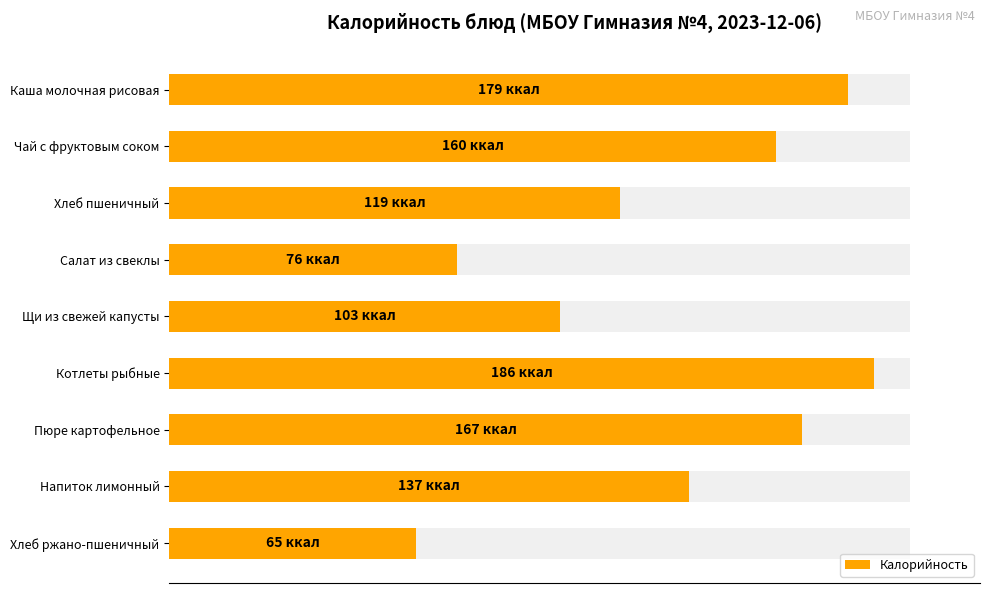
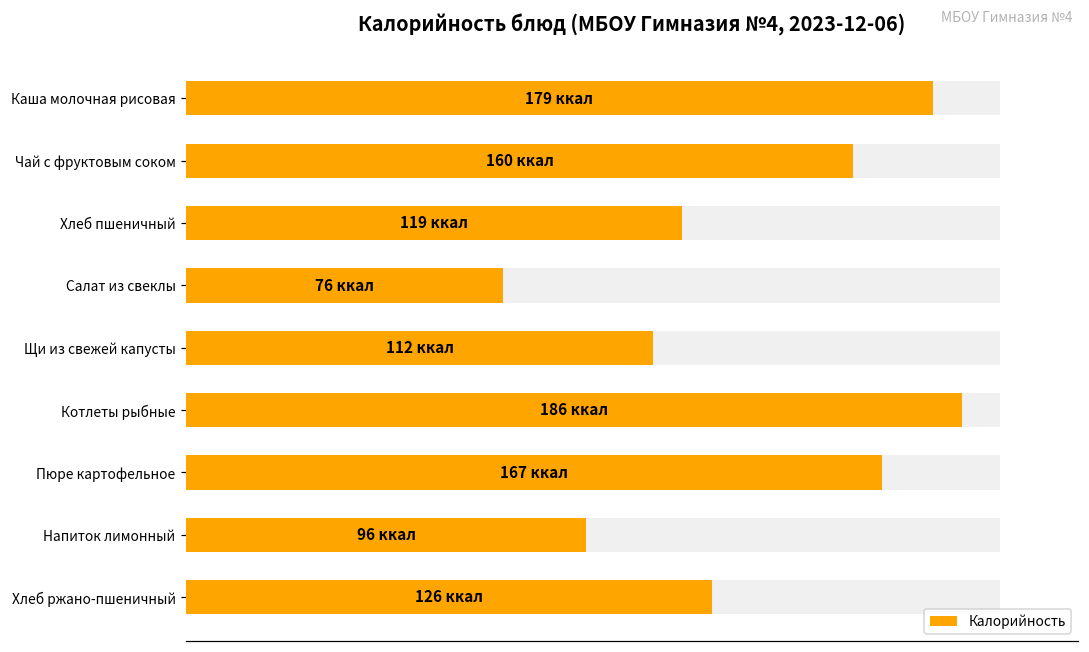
Калорийность, Щи из свежей капусты: 103 -> 112
Калорийность, Напиток лимонный: 137 -> 96
Калорийность, Хлеб ржано-пшеничный: 65 -> 126
